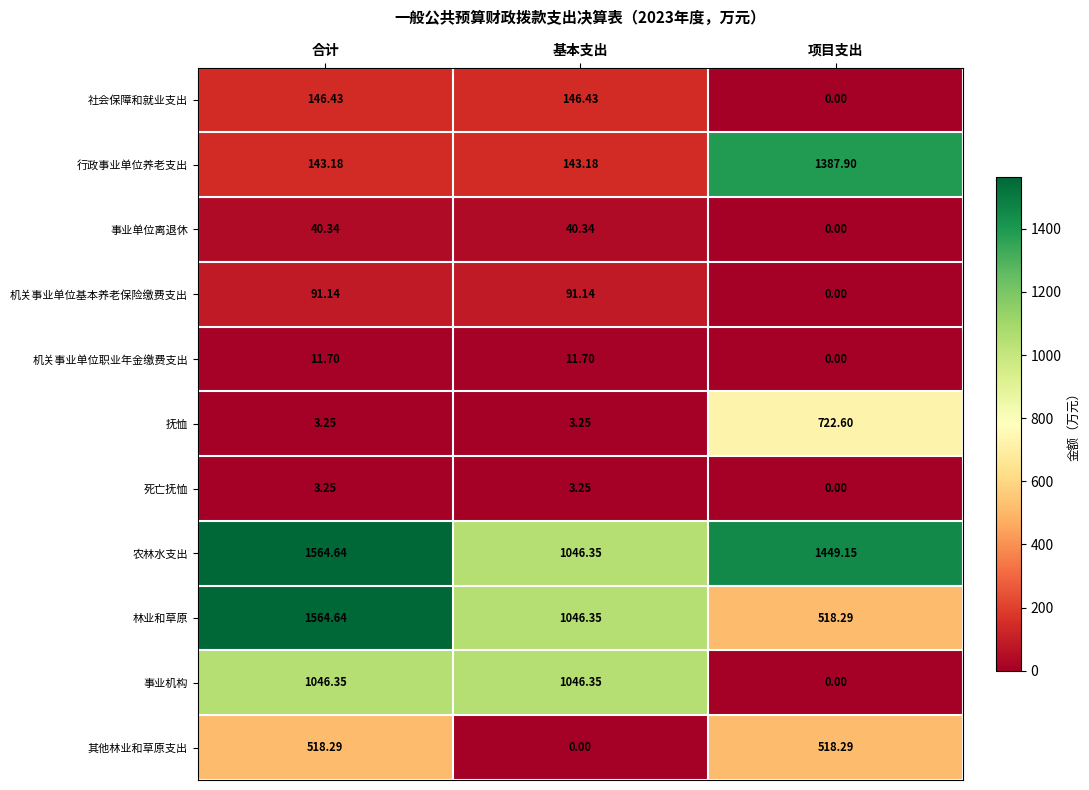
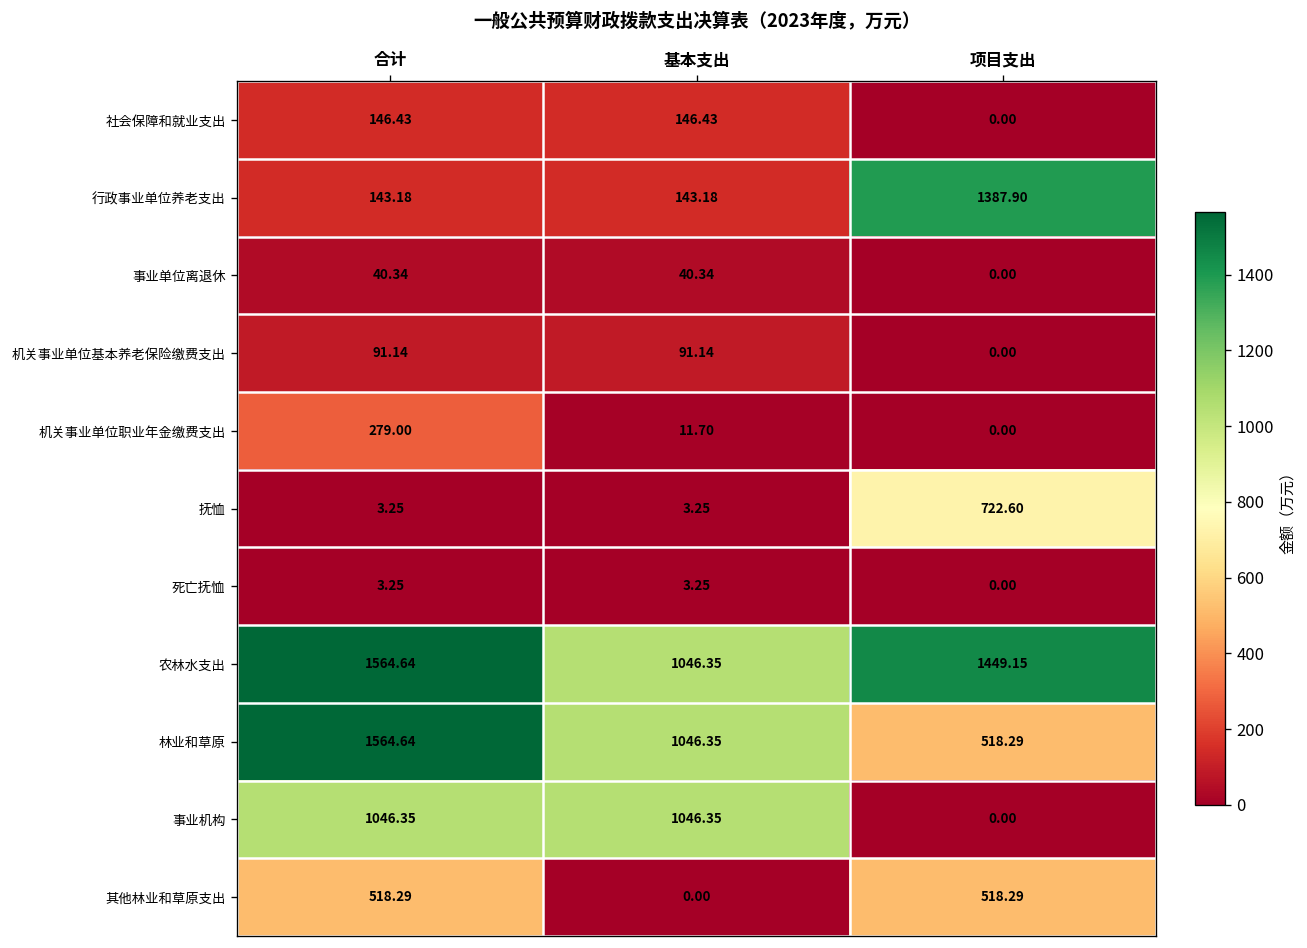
机关事业单位职业年金缴费支出, 合计: 11.70 -> 279.00
